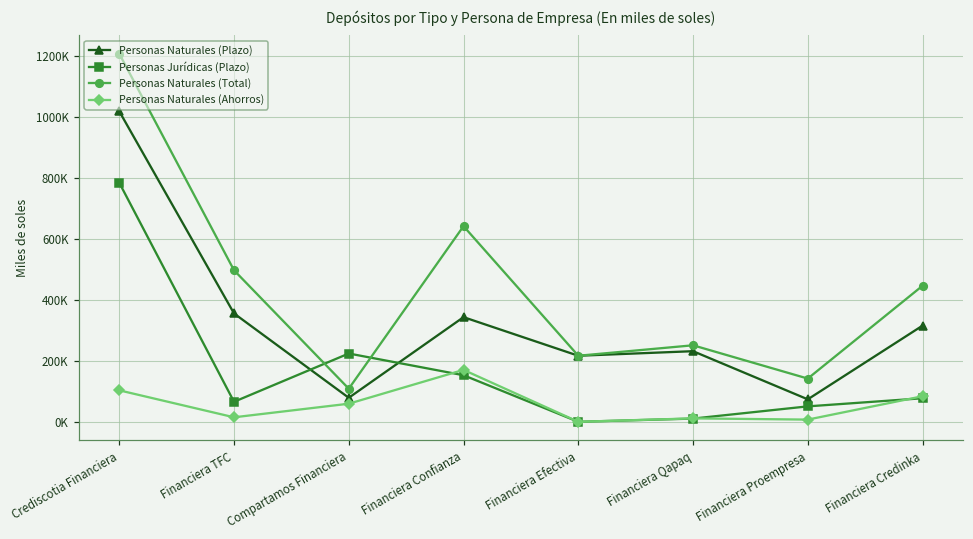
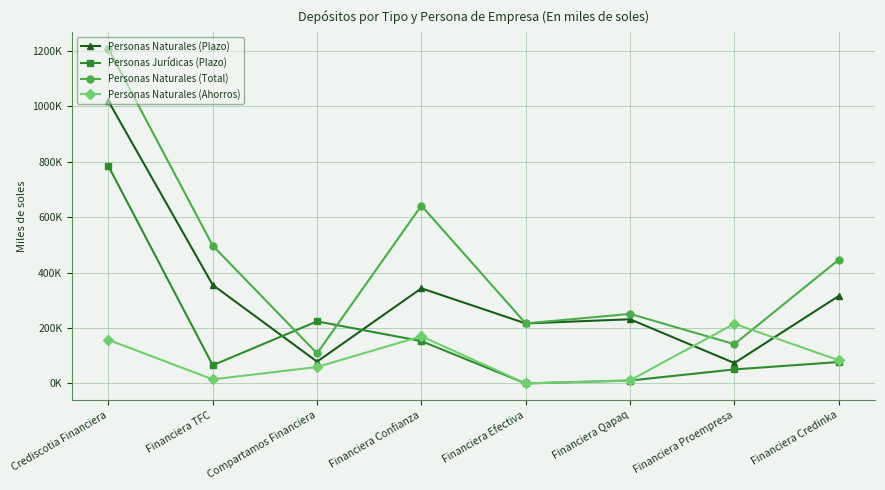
Personas Naturales (Ahorros), Crediscotia Financiera: 100000 -> 160000
Personas Naturales (Ahorros), Financiera Proempresa: 10000 -> 220000
